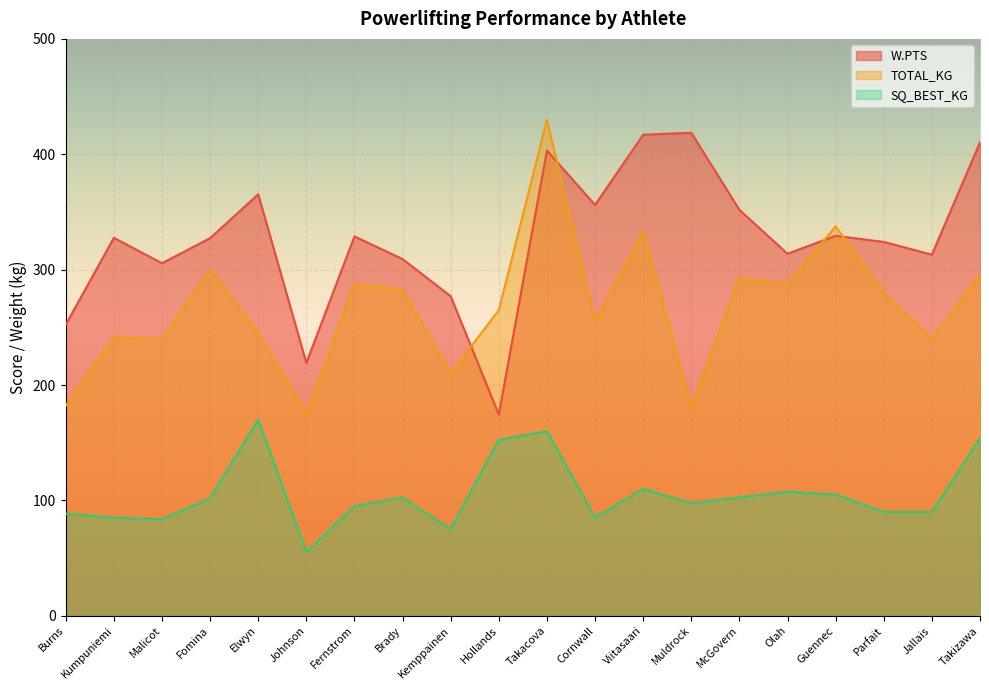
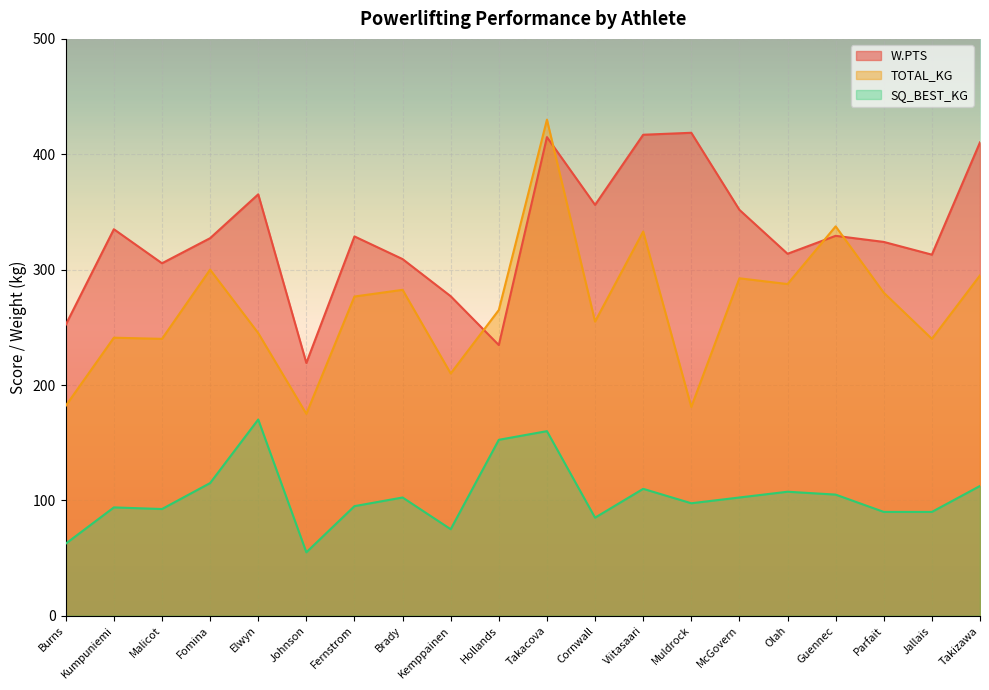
SQ_BEST_KG, Burns: 89 -> 63
W.PTS, Kumpuniemi: 328 -> 335
SQ_BEST_KG, Kumpuniemi: 85 -> 94
SQ_BEST_KG, Malicot: 84 -> 93
SQ_BEST_KG, Fomina: 102 -> 115
TOTAL_KG, Fernstrom: 288 -> 277
W.PTS, Hollands: 174 -> 235
W.PTS, Takacova: 403 -> 415
SQ_BEST_KG, Takizawa: 154 -> 113
